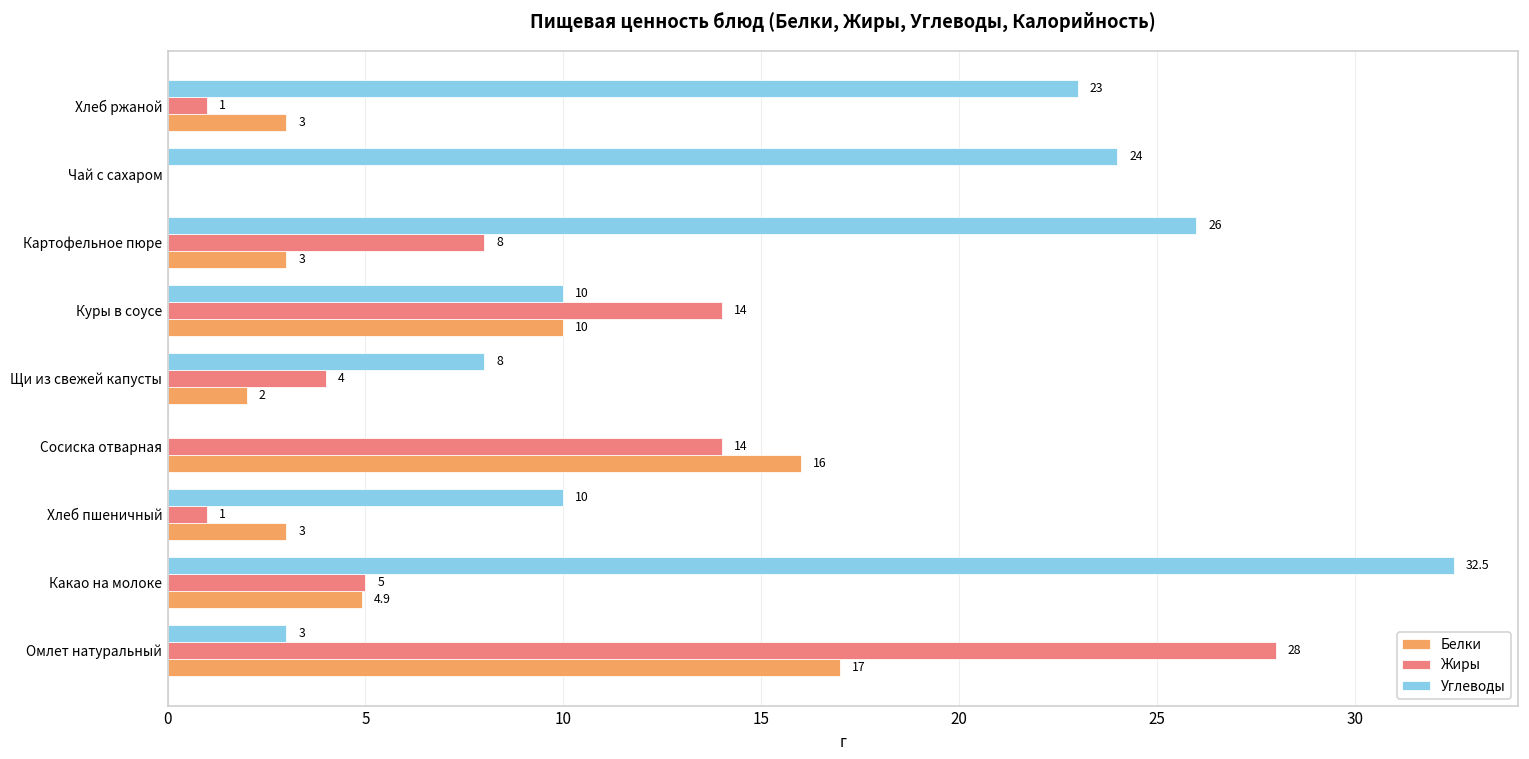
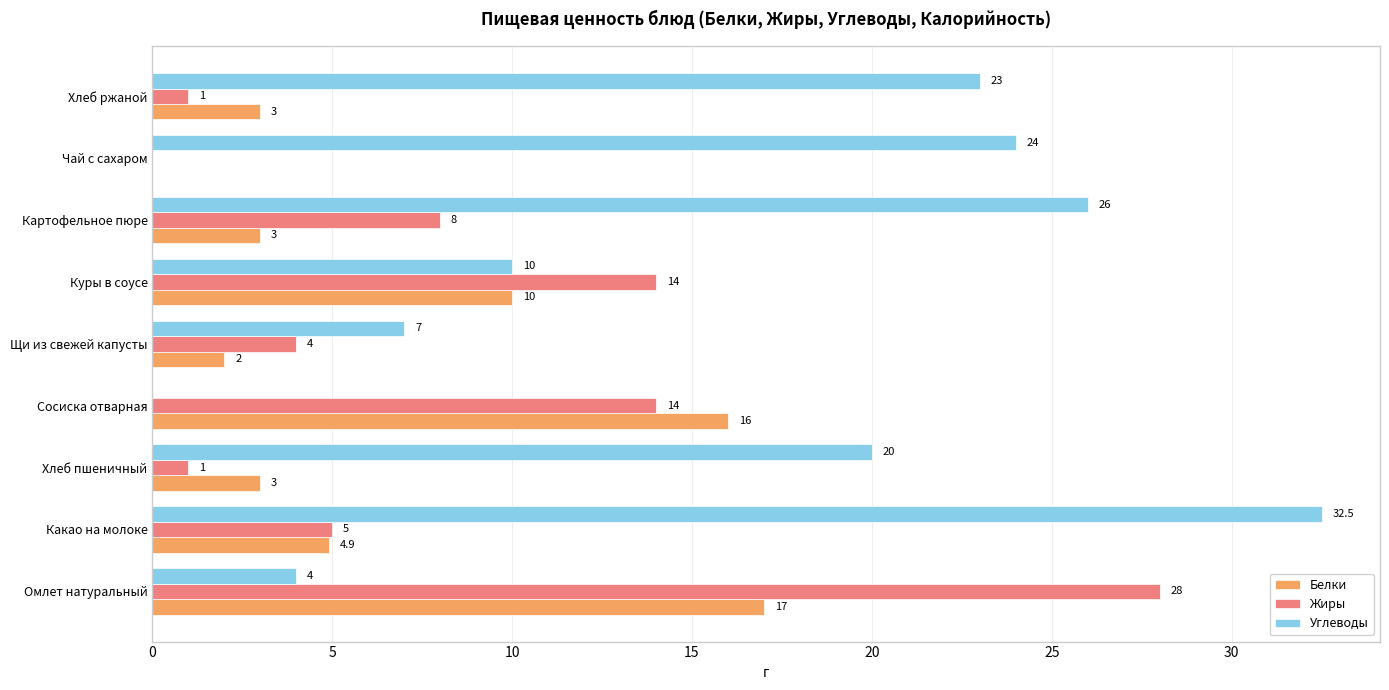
Углеводы, Щи из свежей капусты: 8 -> 7
Углеводы, Хлеб пшеничный: 10 -> 20
Углеводы, Омлет натуральный: 3 -> 4
